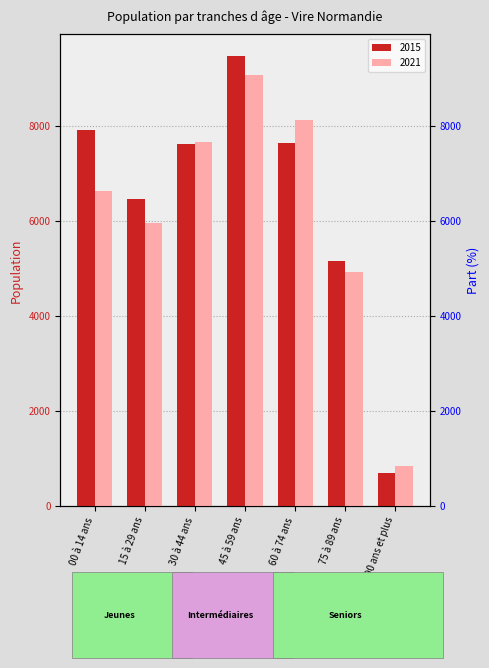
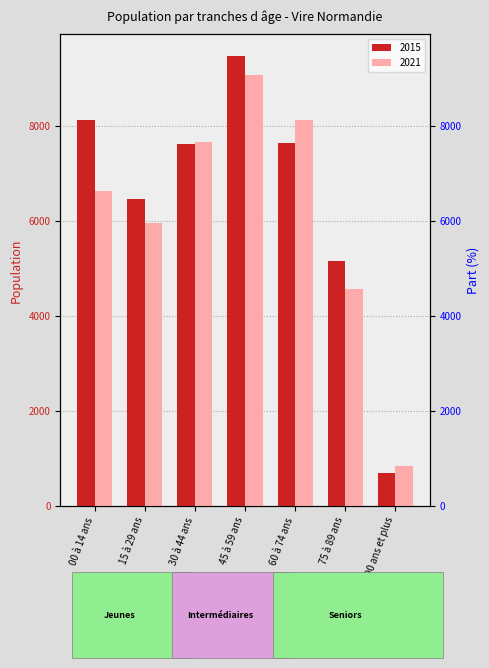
2015, 00 à 14 ans: 7900 -> 8100
2021, 75 à 89 ans: 4900 -> 4600
